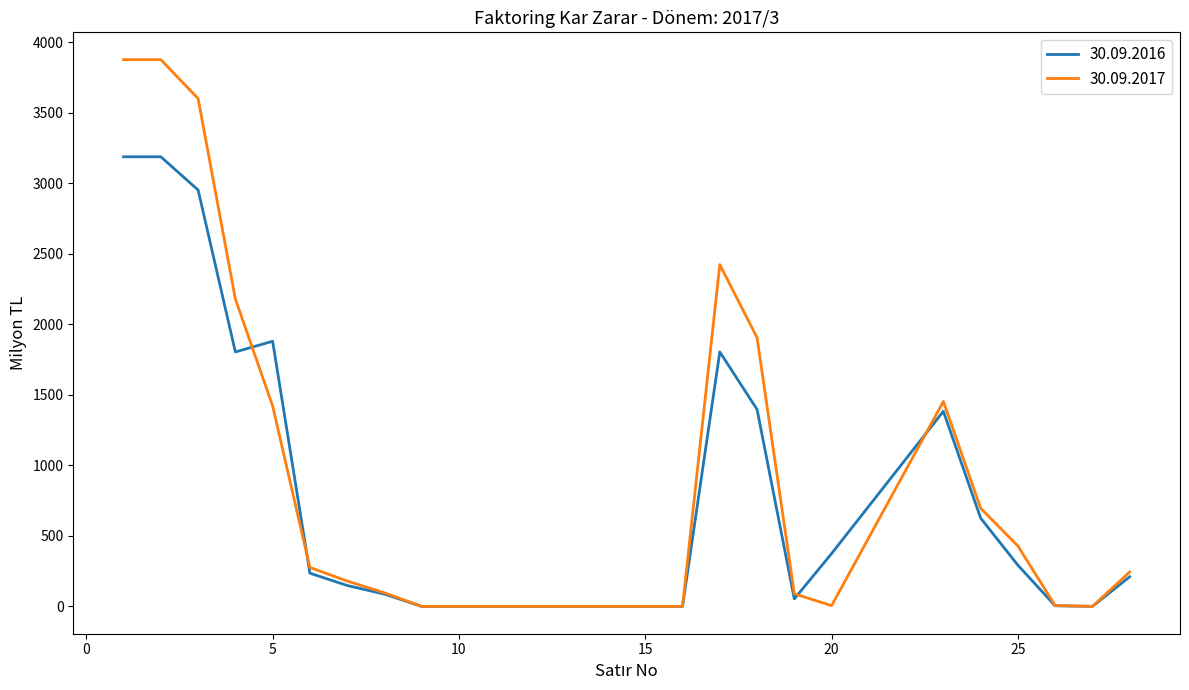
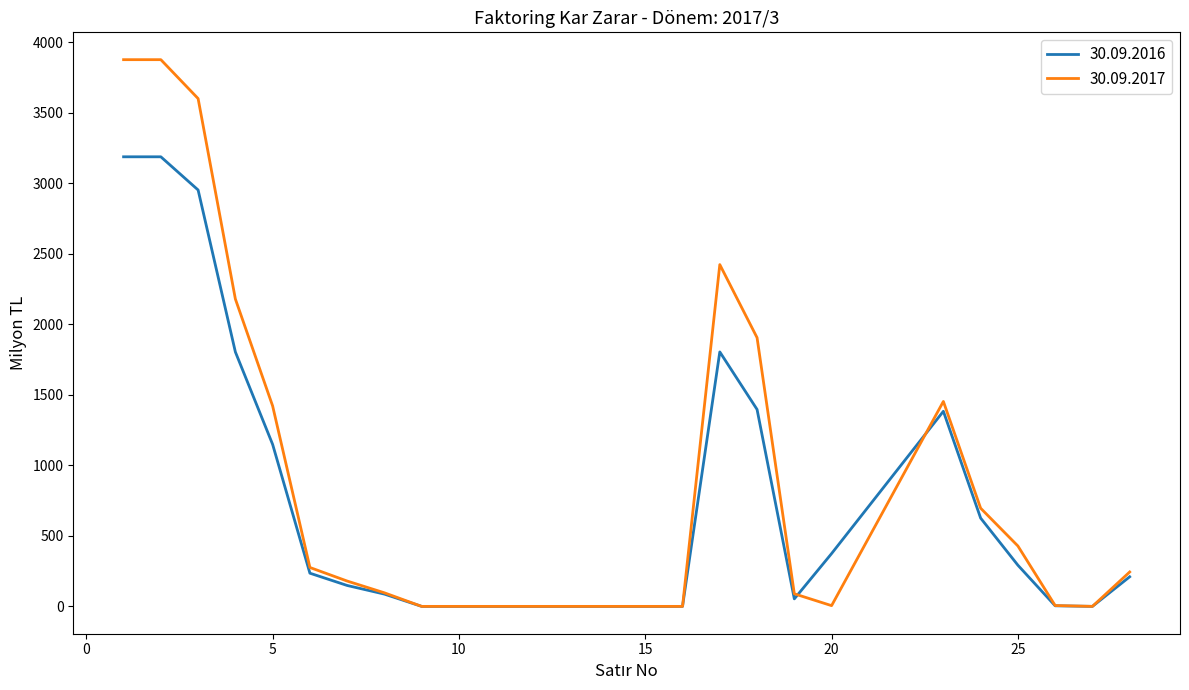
30.09.2016, 5: 1880 -> 1150
